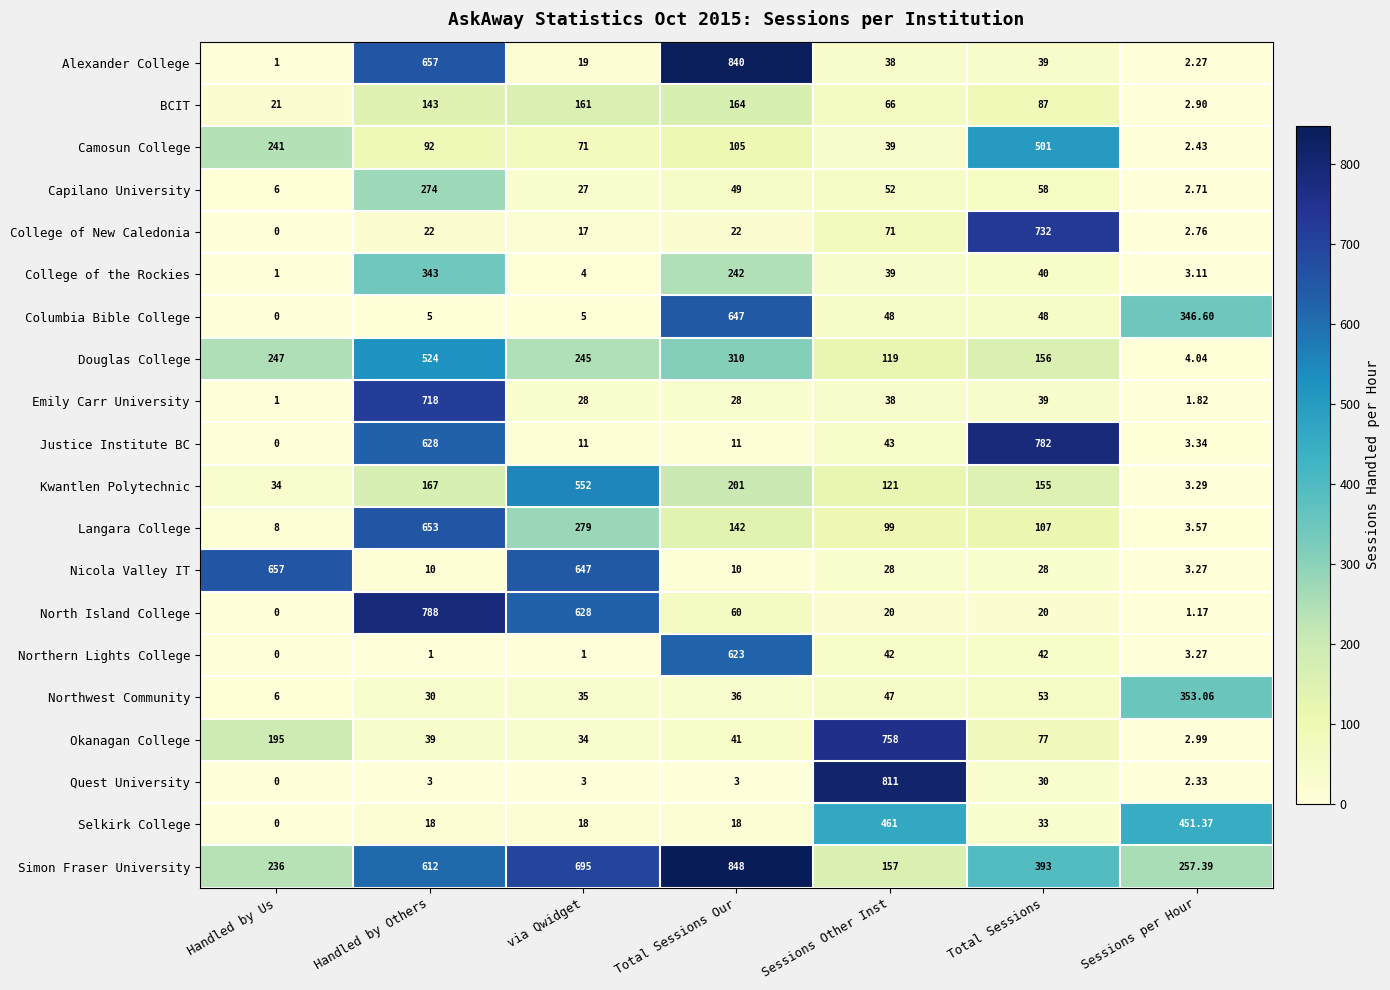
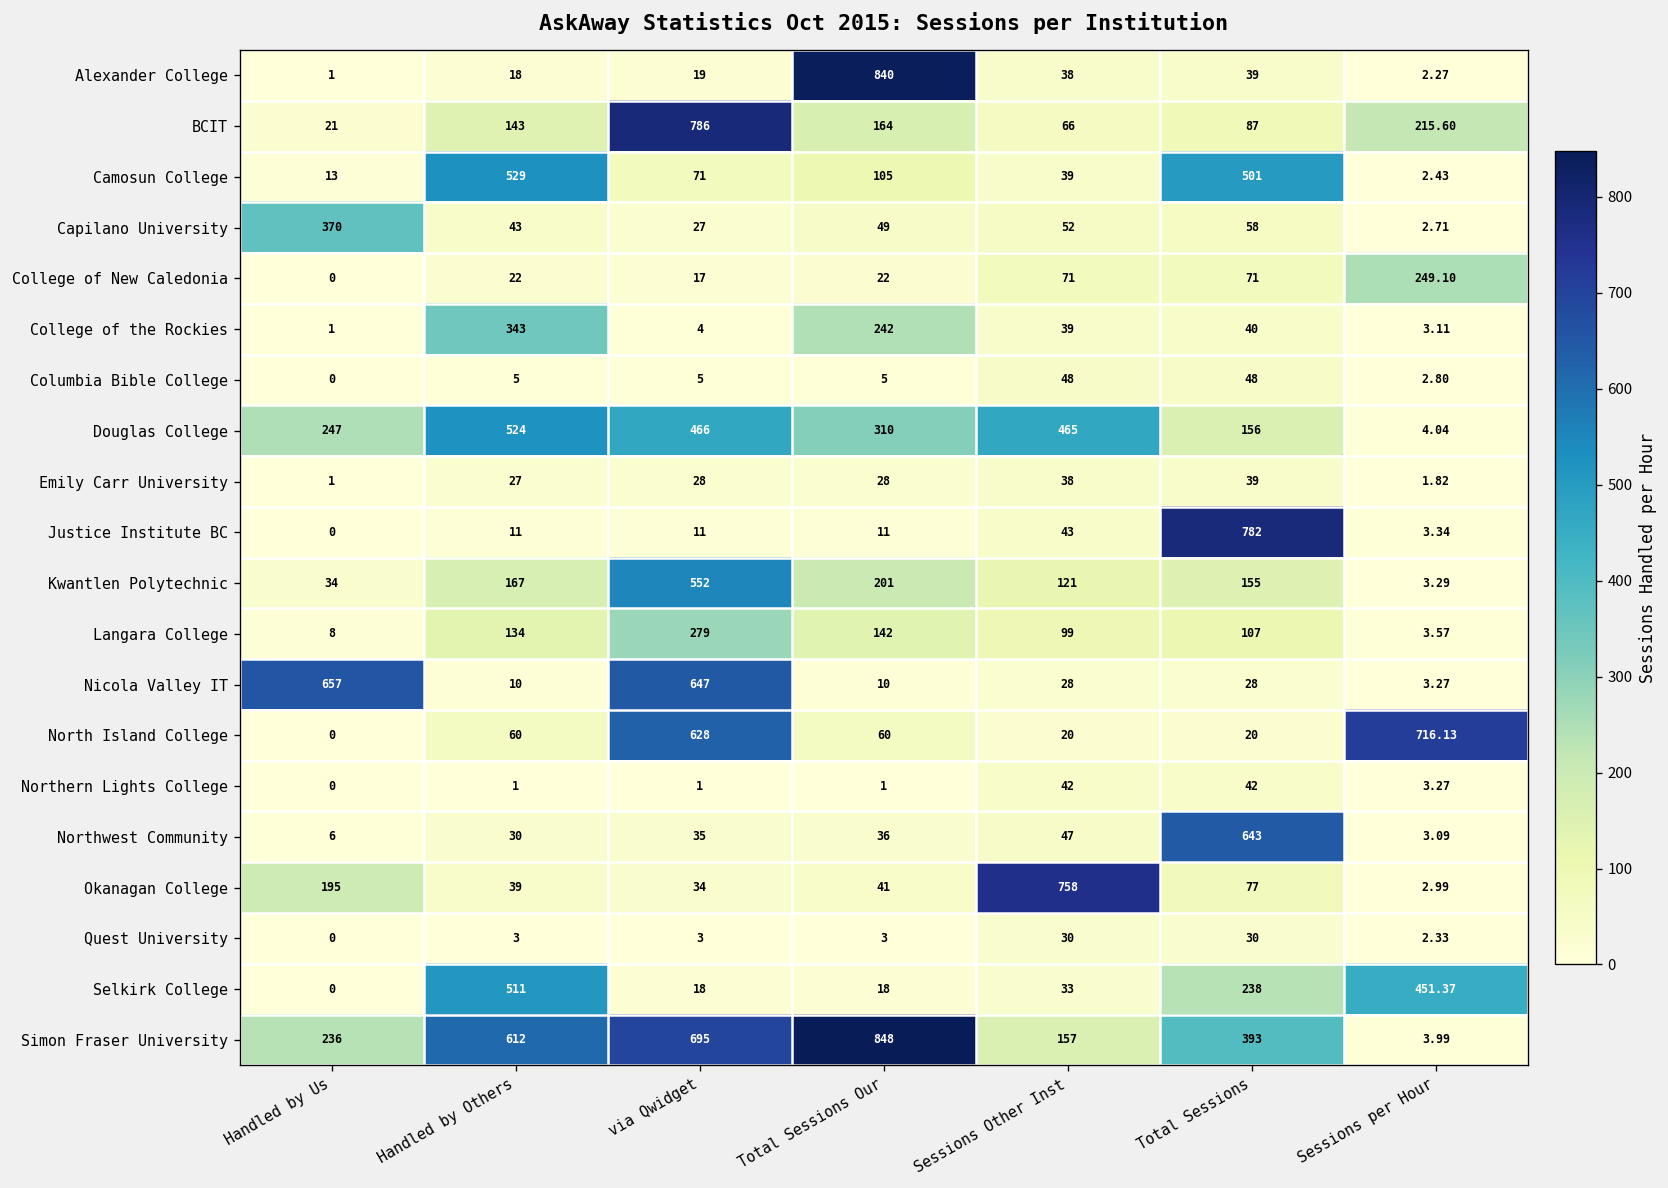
Alexander College, Handled by Others: 657 -> 18
BCIT, via Qwidget: 161 -> 786
BCIT, Sessions per Hour: 2.90 -> 215.60
Camosun College, Handled by Us: 241 -> 13
Camosun College, Handled by Others: 92 -> 529
Capilano University, Handled by Us: 6 -> 370
Capilano University, Handled by Others: 274 -> 43
College of New Caledonia, Total Sessions: 732 -> 71
College of New Caledonia, Sessions per Hour: 2.76 -> 249.10
Columbia Bible College, Total Sessions Our: 647 -> 5
Columbia Bible College, Sessions per Hour: 346.60 -> 2.80
Douglas College, via Qwidget: 245 -> 466
Douglas College, Sessions Other Inst: 119 -> 465
Emily Carr University, Handled by Others: 718 -> 27
Justice Institute BC, Handled by Others: 628 -> 11
Langara College, Handled by Others: 653 -> 134
North Island College, Handled by Others: 788 -> 60
North Island College, Sessions per Hour: 1.17 -> 716.13
Northern Lights College, Total Sessions Our: 623 -> 1
Northwest Community, Total Sessions: 53 -> 643
Northwest Community, Sessions per Hour: 353.06 -> 3.09
Quest University, Sessions Other Inst: 811 -> 30
Selkirk College, Handled by Others: 18 -> 511
Selkirk College, Sessions Other Inst: 461 -> 33
Selkirk College, Total Sessions: 33 -> 238
Simon Fraser University, Sessions per Hour: 257.39 -> 3.99
